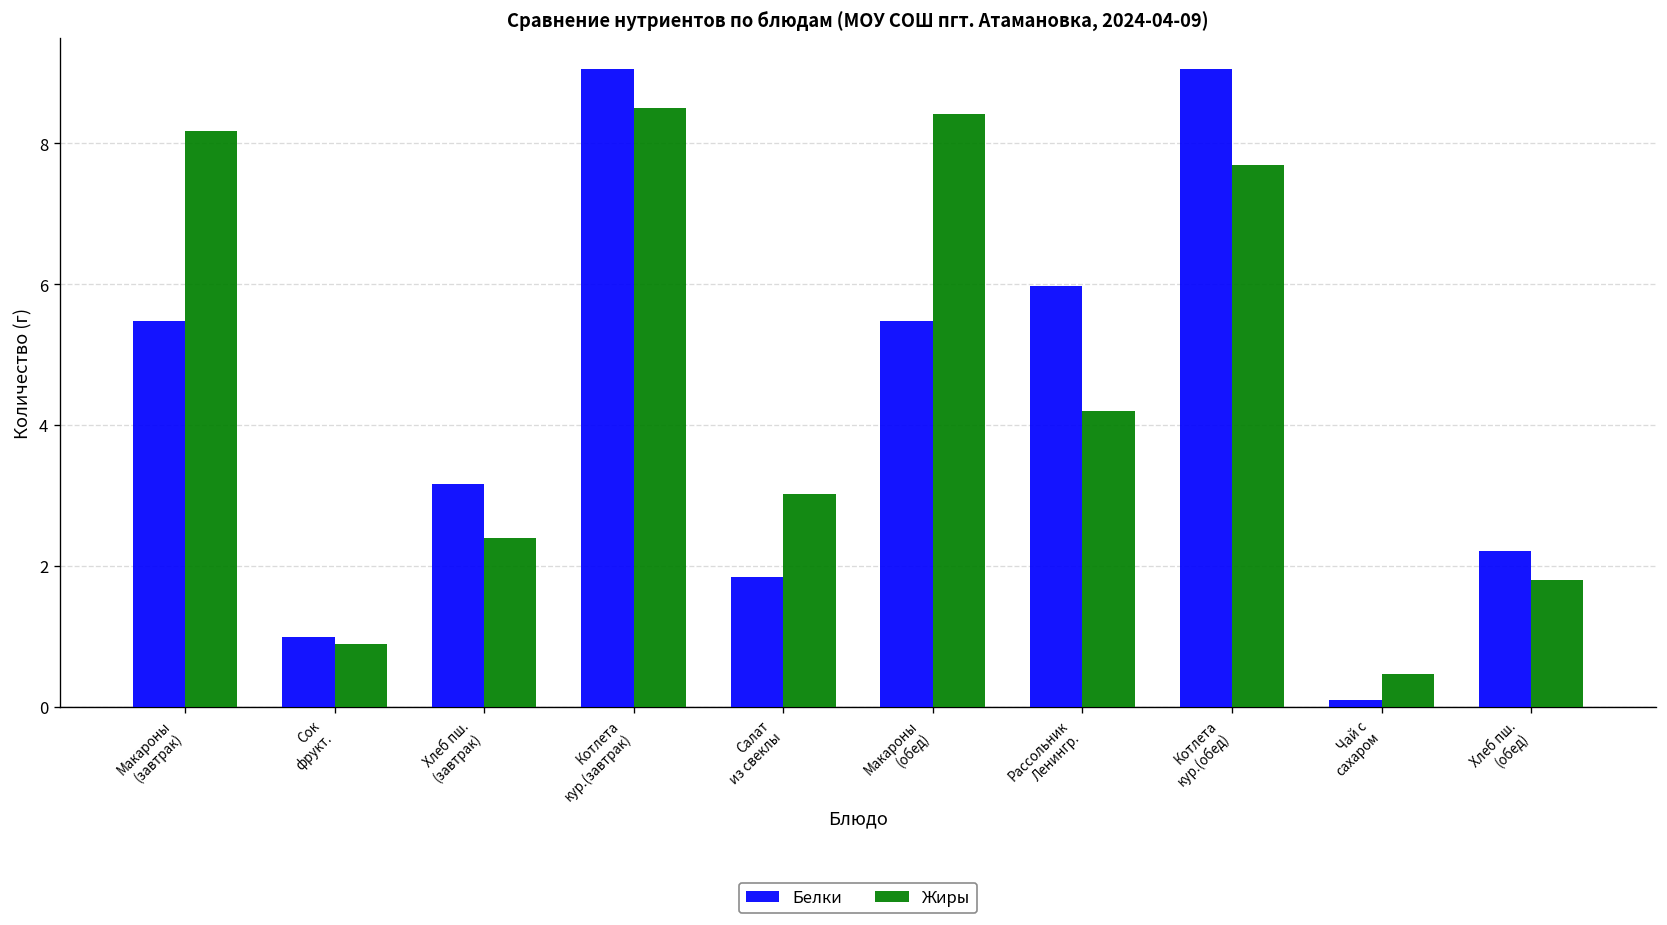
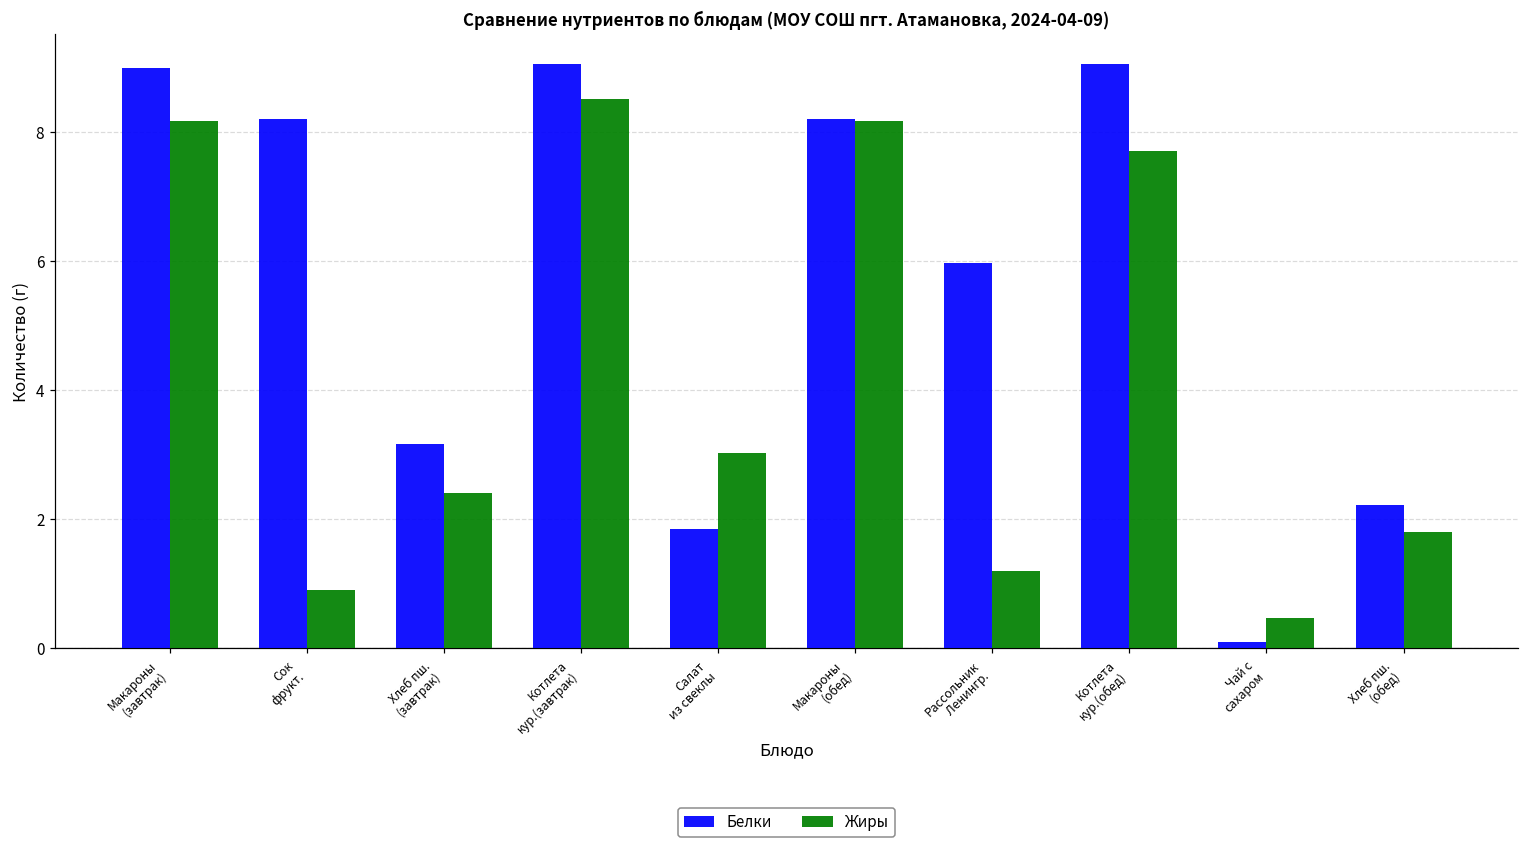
Белки, Макароны (завтрак): 5.5 -> 9.0
Белки, Сок фрукт.: 1.0 -> 8.2
Белки, Макароны (обед): 5.5 -> 8.2
Жиры, Макароны (обед): 8.4 -> 8.2
Жиры, Рассольник Ленингр.: 4.2 -> 1.2
